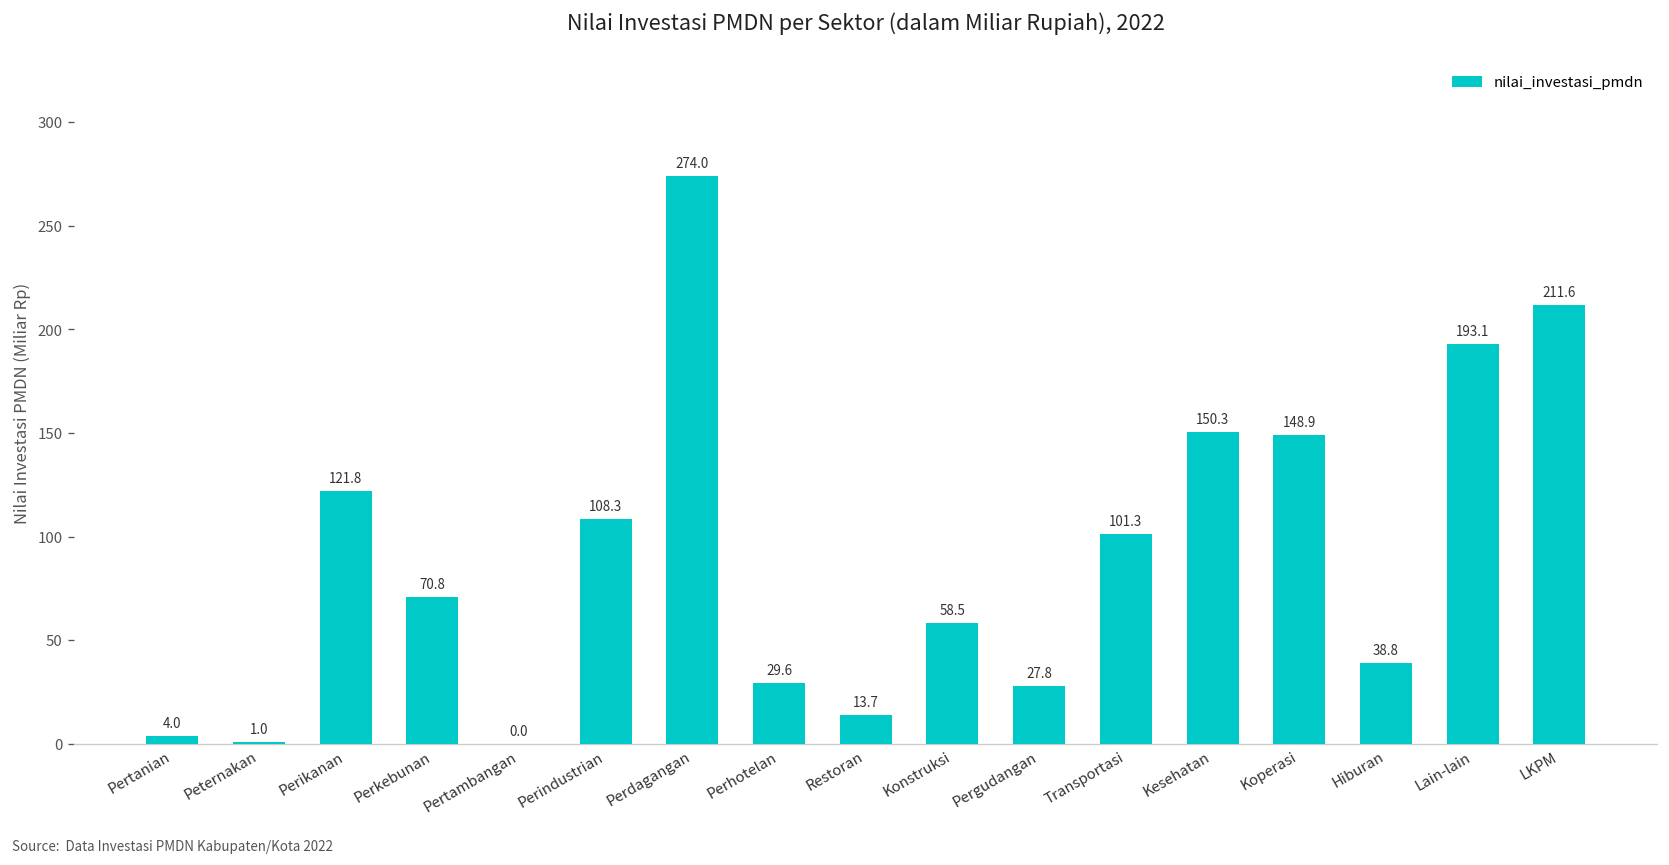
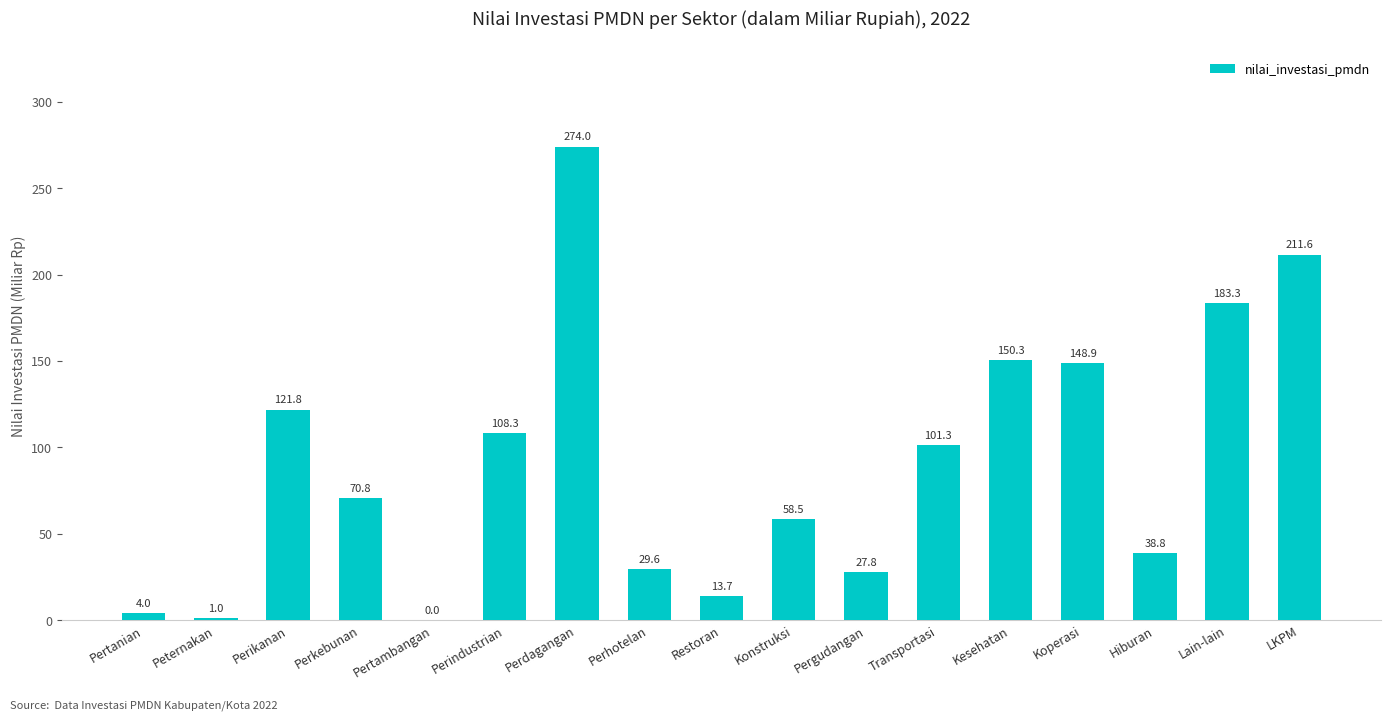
Lain-lain: 193.1 -> 183.3
